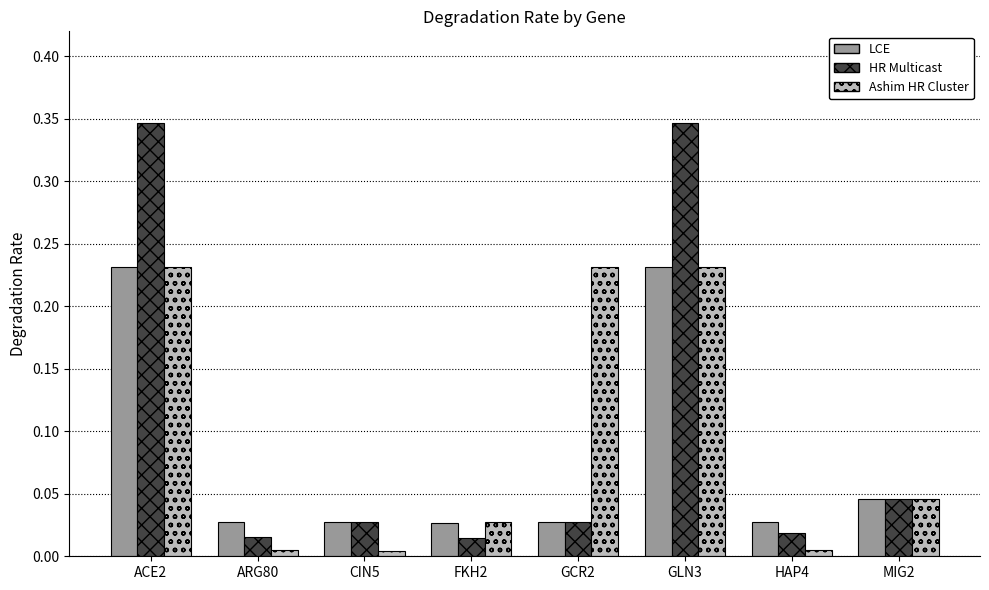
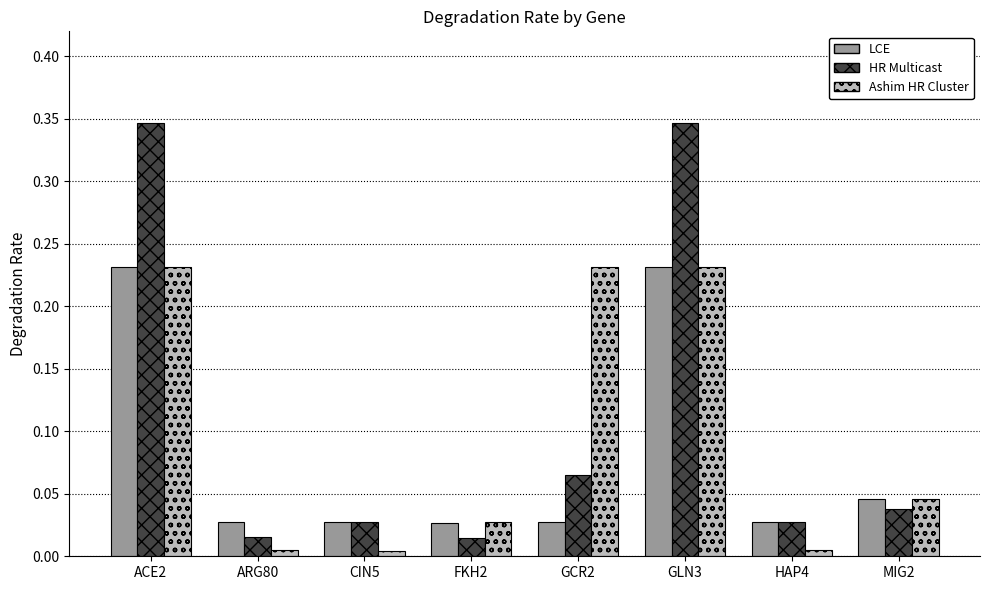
HR Multicast, GCR2: 0.027 -> 0.065
HR Multicast, HAP4: 0.019 -> 0.027
HR Multicast, MIG2: 0.046 -> 0.038
